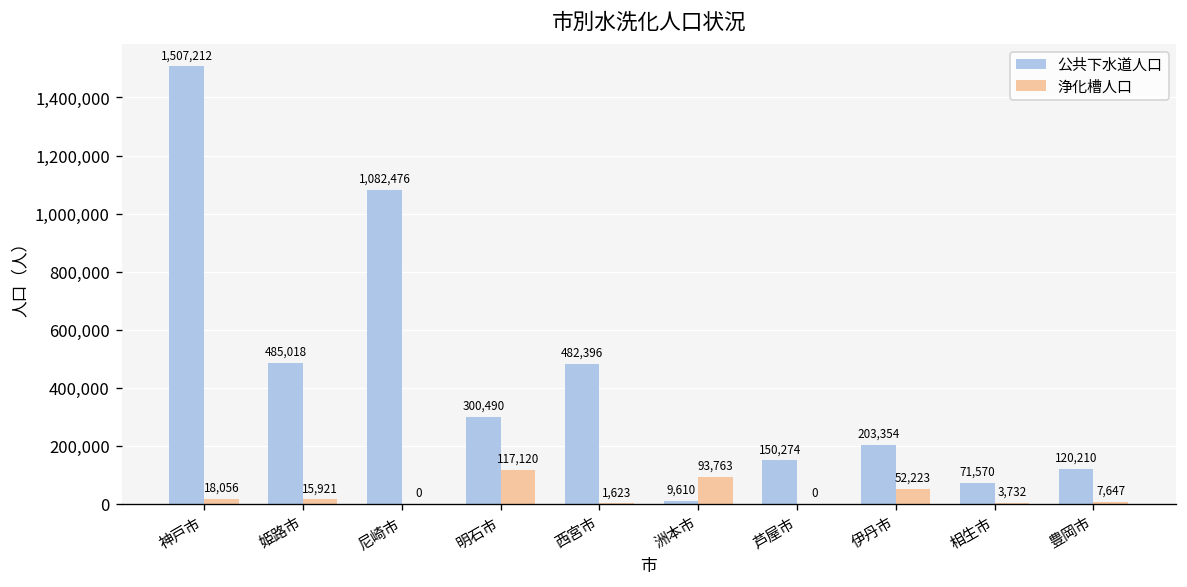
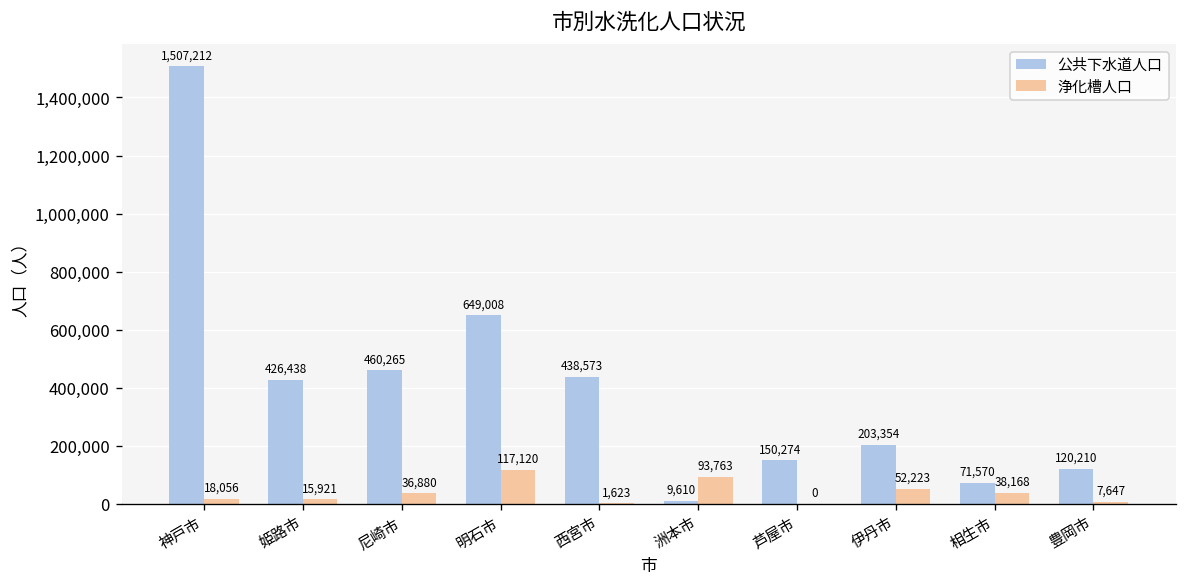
公共下水道人口, 姫路市: 485,018 -> 426,438
公共下水道人口, 尼崎市: 1,082,476 -> 460,265
浄化槽人口, 尼崎市: 0 -> 36,880
公共下水道人口, 明石市: 300,490 -> 649,008
公共下水道人口, 西宮市: 482,396 -> 438,573
浄化槽人口, 相生市: 3,732 -> 38,168
